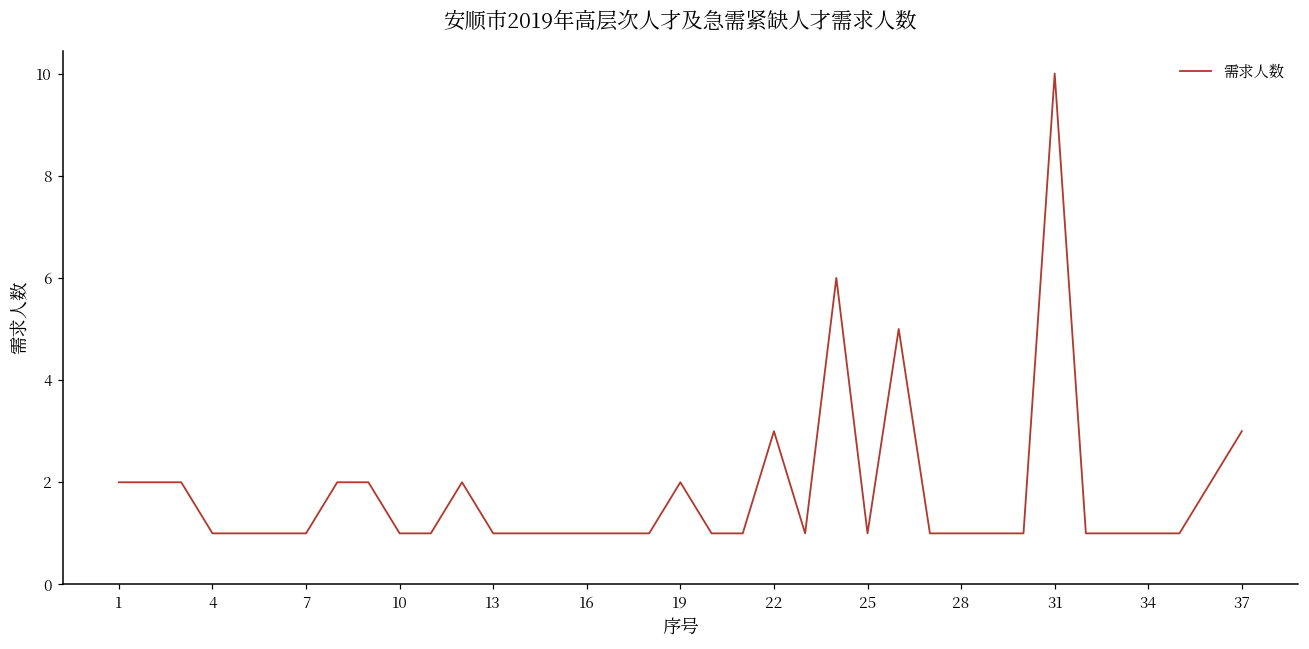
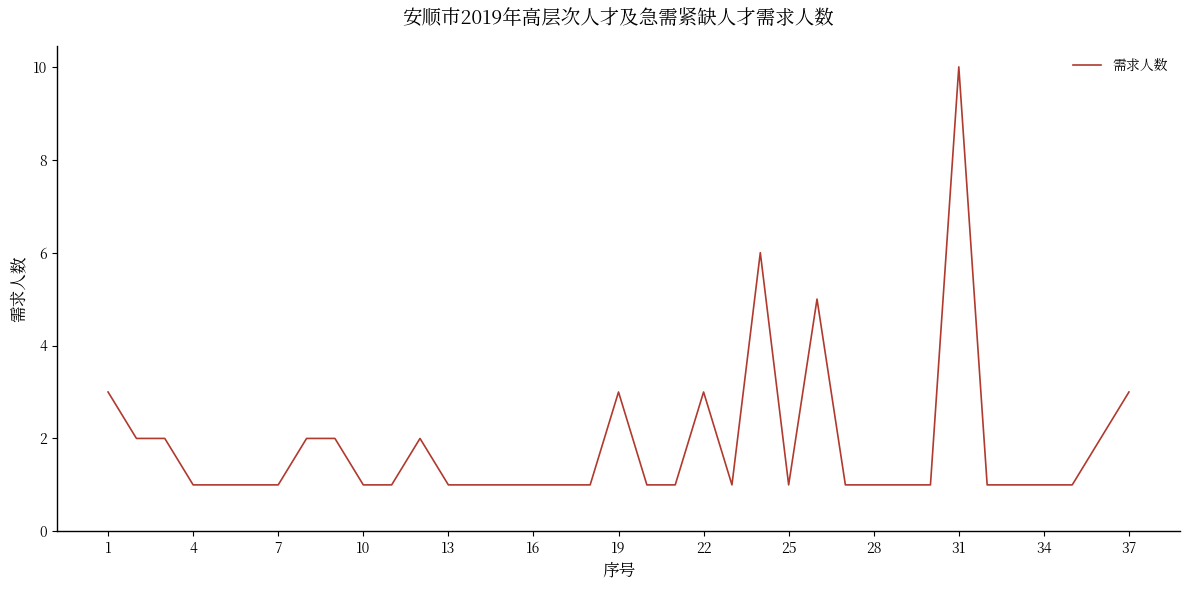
1: 2 -> 3
19: 2 -> 3
